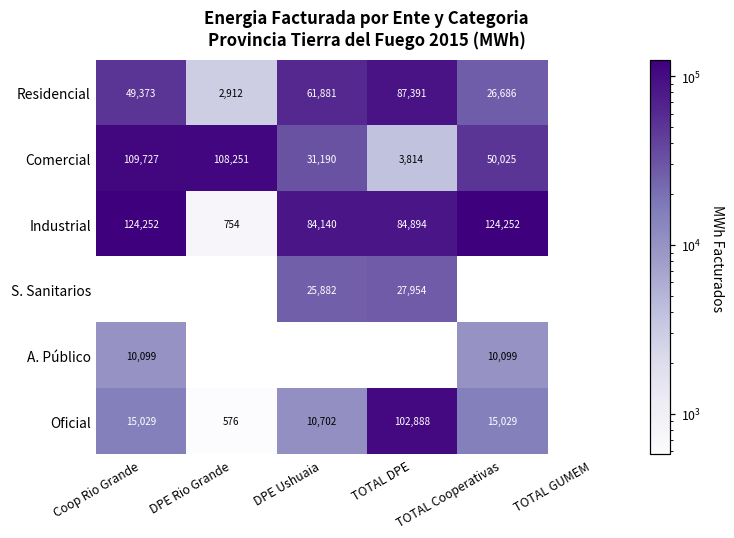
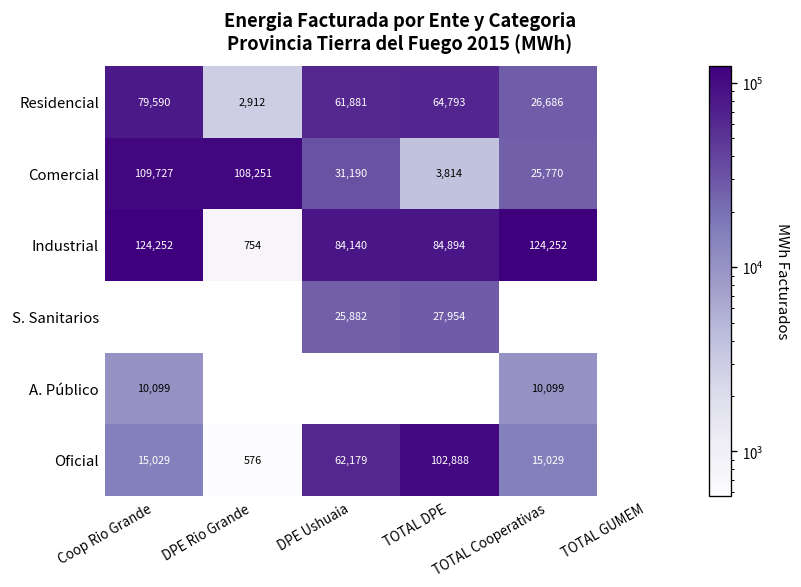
Residencial, Coop Rio Grande: 49,373 -> 79,590
Residencial, TOTAL DPE: 87,391 -> 64,793
Comercial, TOTAL Cooperativas: 50,025 -> 25,770
Oficial, DPE Ushuaia: 10,702 -> 62,179
